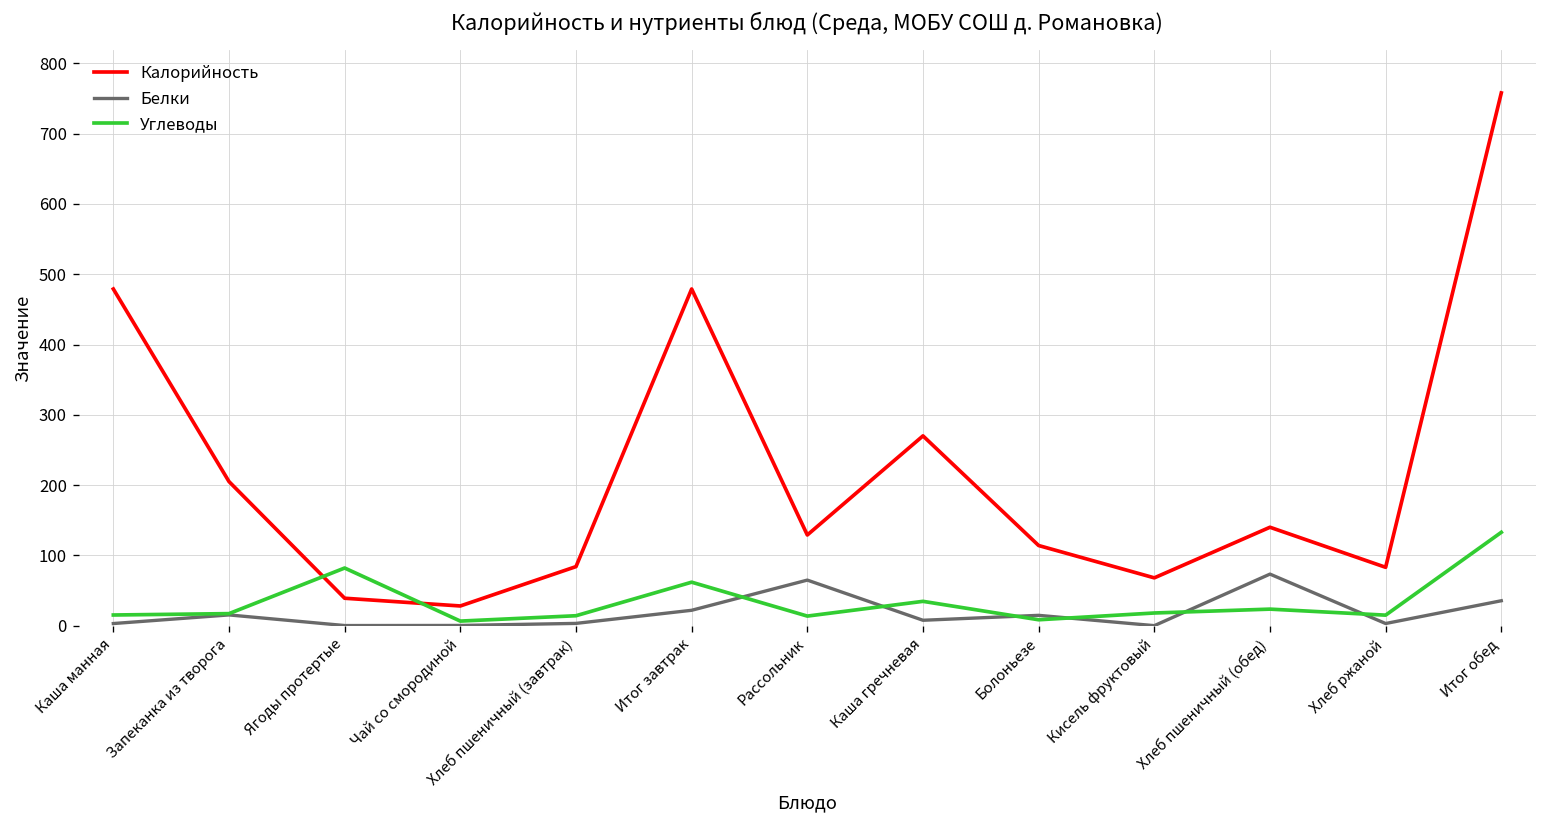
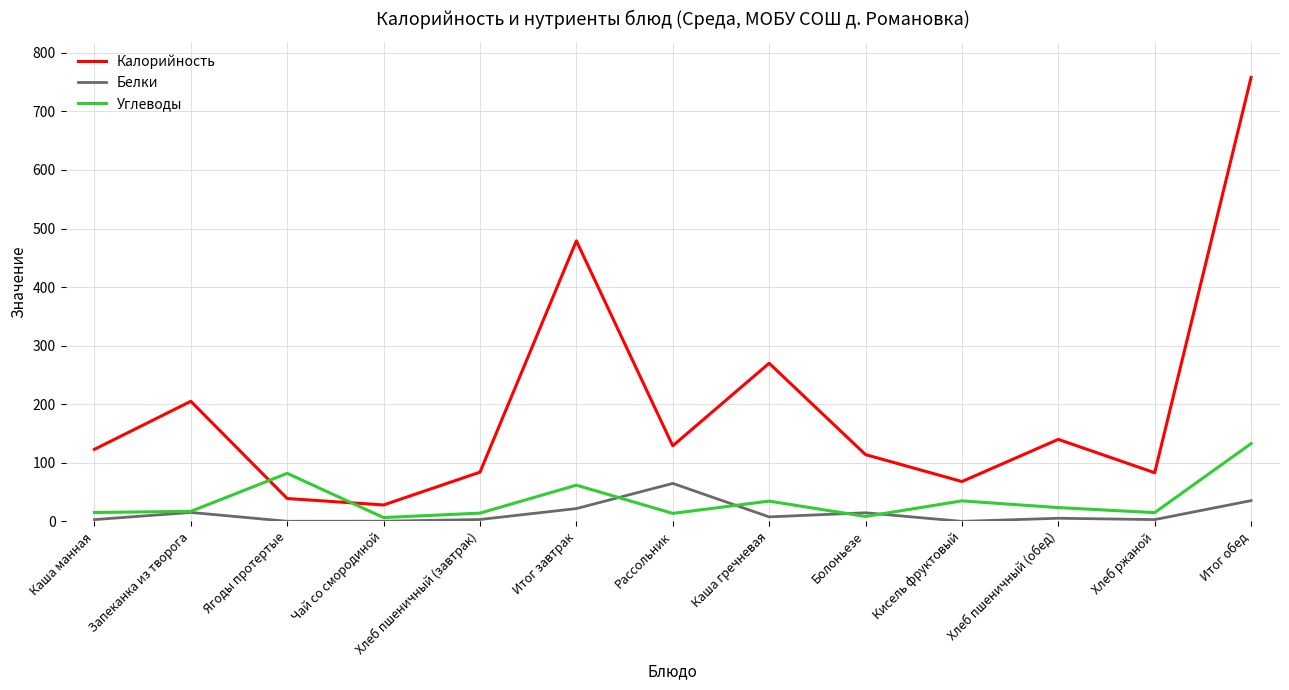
Калорийность, Каша манная: 480 -> 120
Углеводы, Кисель фруктовый: 20 -> 40
Белки, Хлеб пшеничный (обед): 70 -> 10
